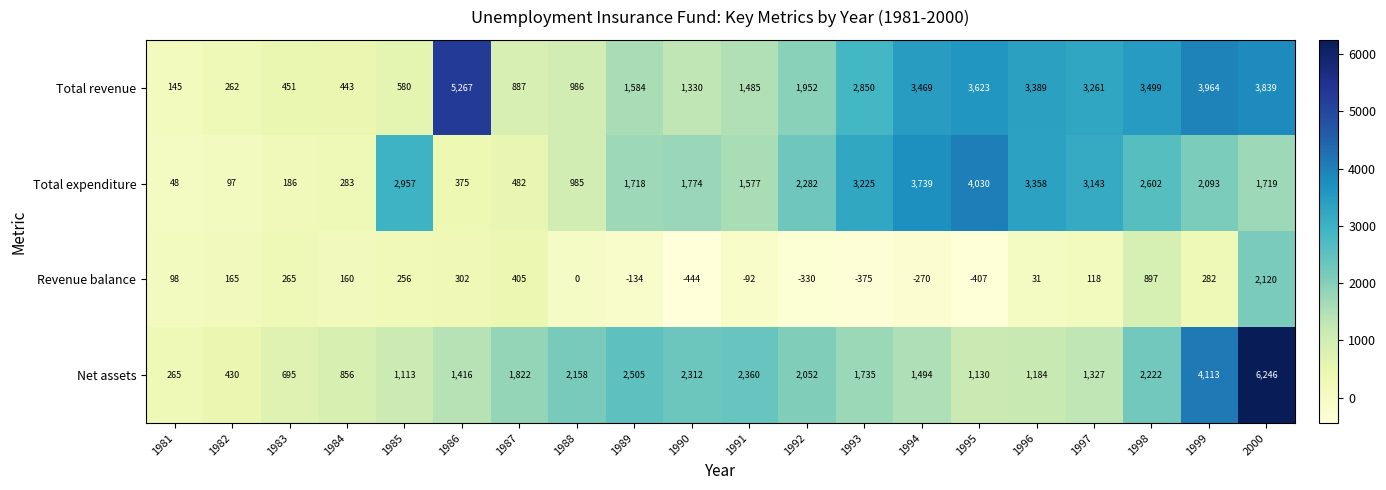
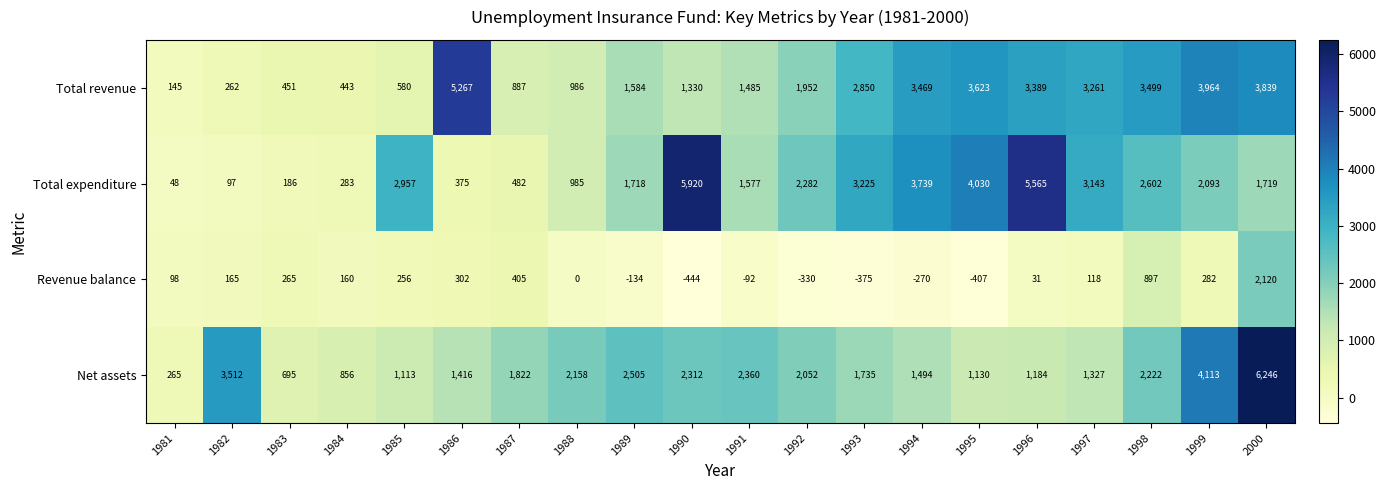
Total expenditure, 1990: 1,774 -> 5,920
Total expenditure, 1996: 3,358 -> 5,565
Net assets, 1982: 430 -> 3,512
